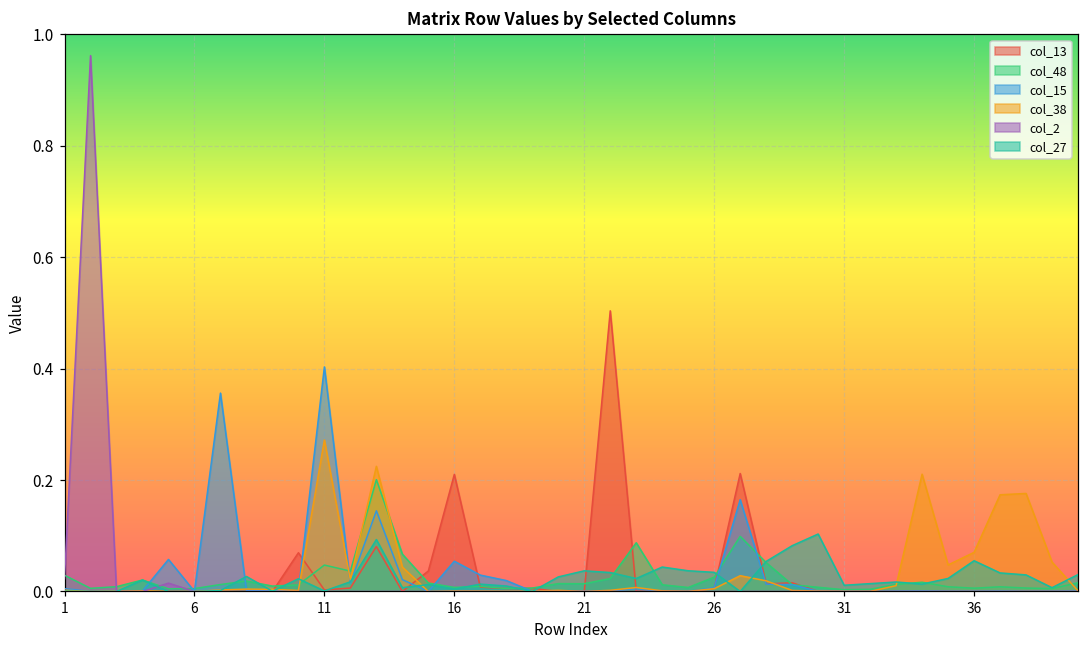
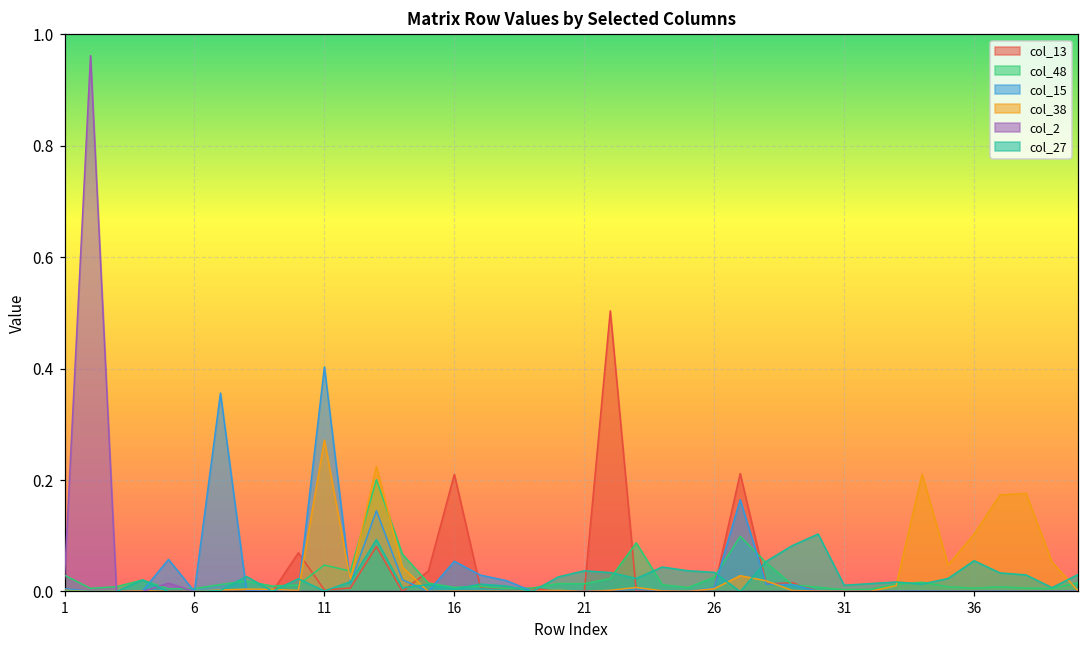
col_38, 36: 0.07 -> 0.10
